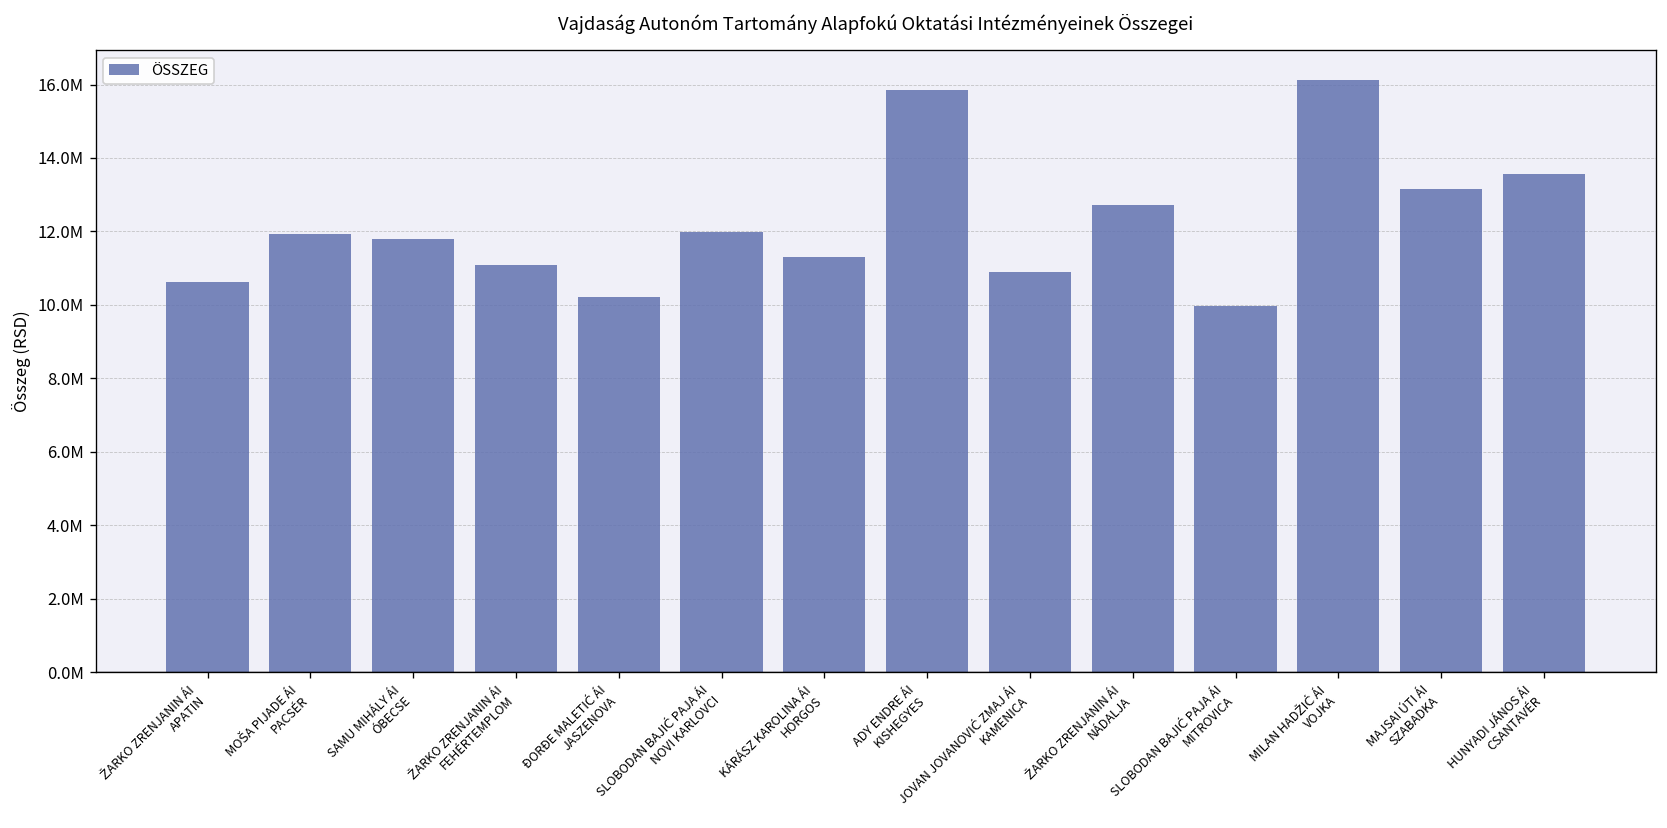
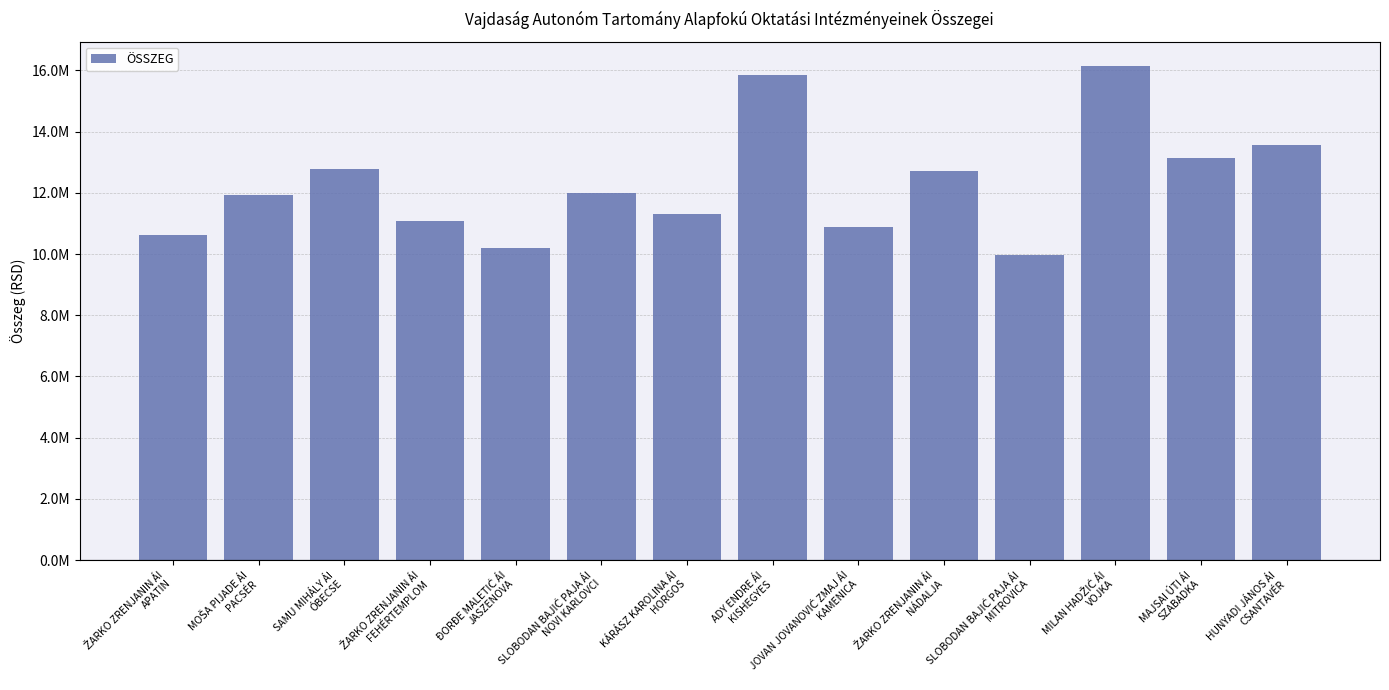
SAMU MIHÁLY ÁI ÓBECSE: 11800000 -> 12800000
